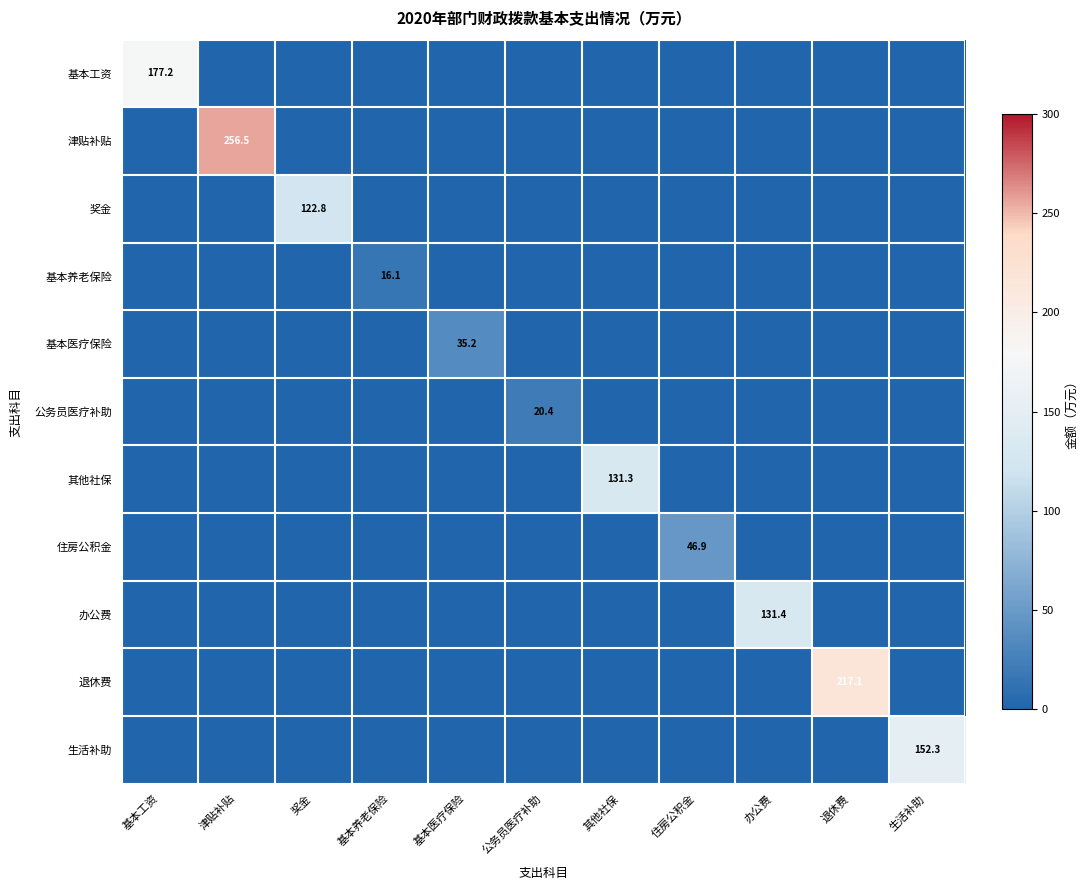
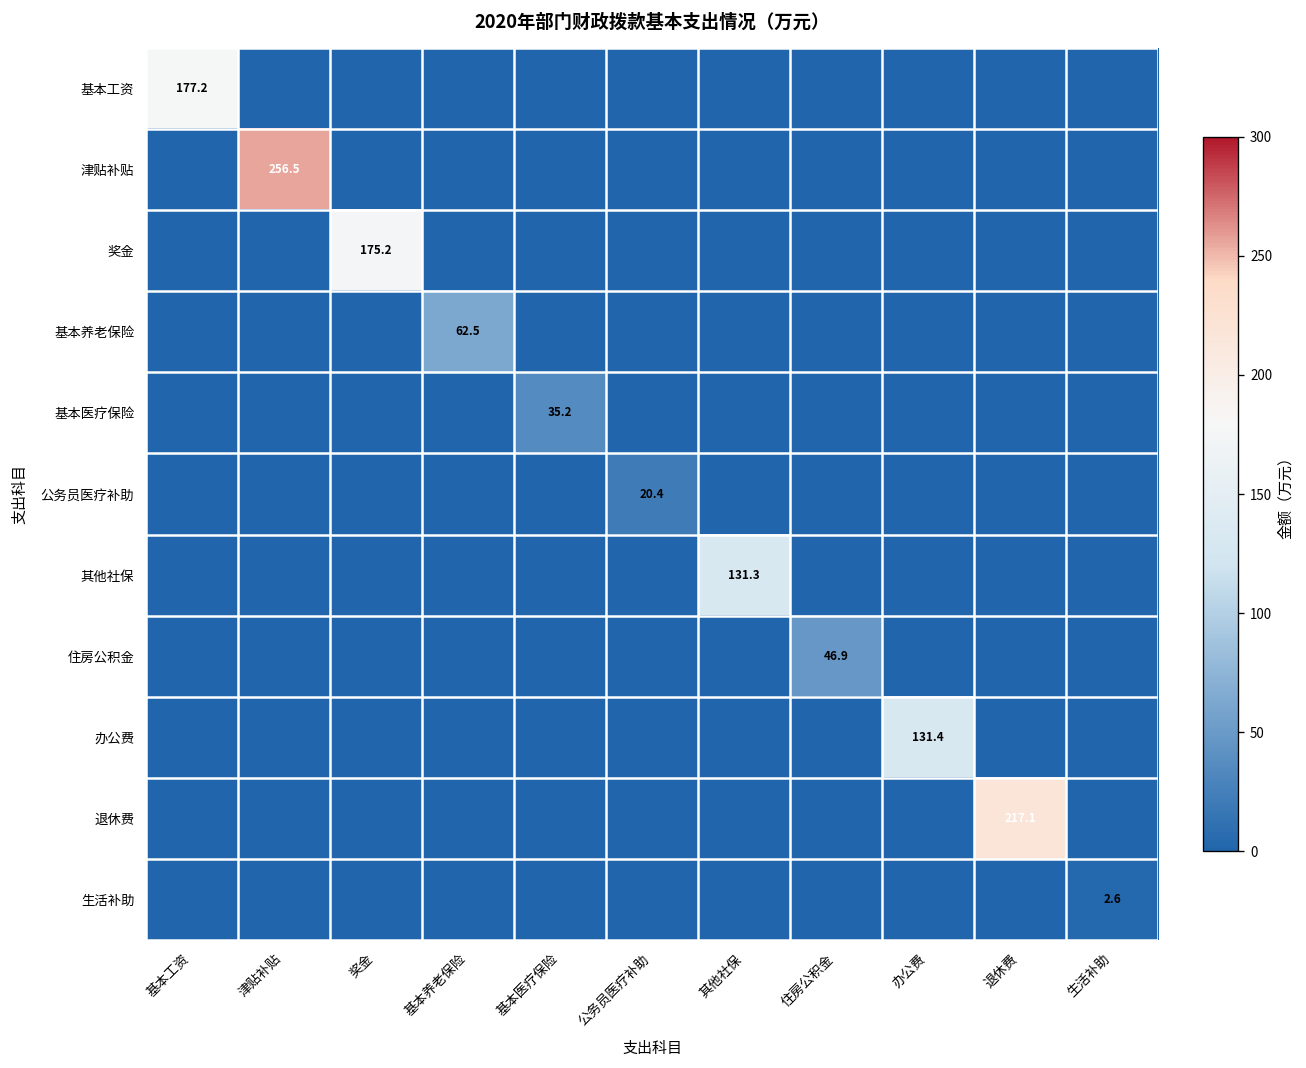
奖金, 奖金: 122.8 -> 175.2
基本养老保险, 基本养老保险: 16.1 -> 62.5
生活补助, 生活补助: 152.3 -> 2.6
